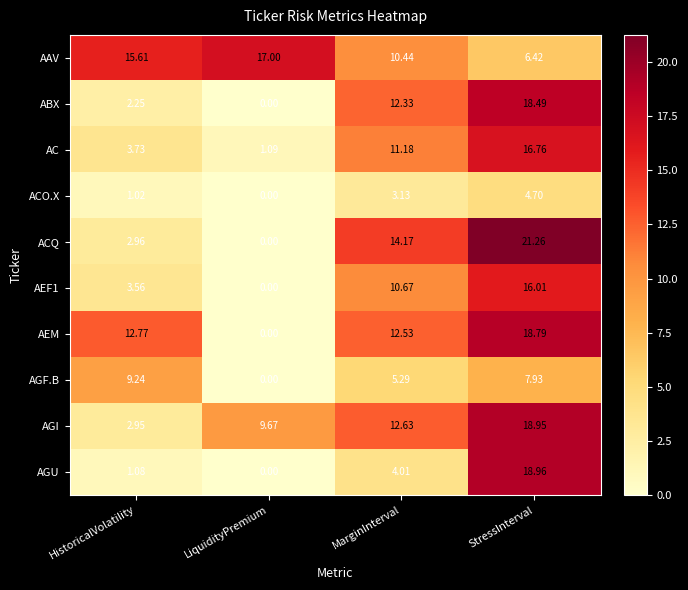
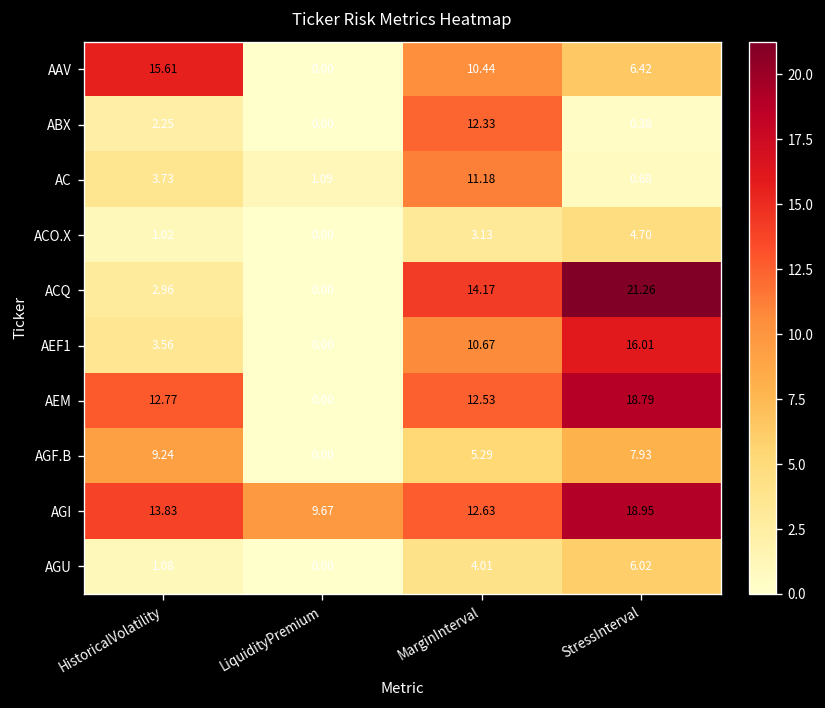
AAV, LiquidityPremium: 17.00 -> 0.00
ABX, StressInterval: 18.49 -> 0.38
AC, StressInterval: 16.76 -> 0.68
AGI, HistoricalVolatility: 2.95 -> 13.83
AGU, StressInterval: 18.96 -> 6.02
